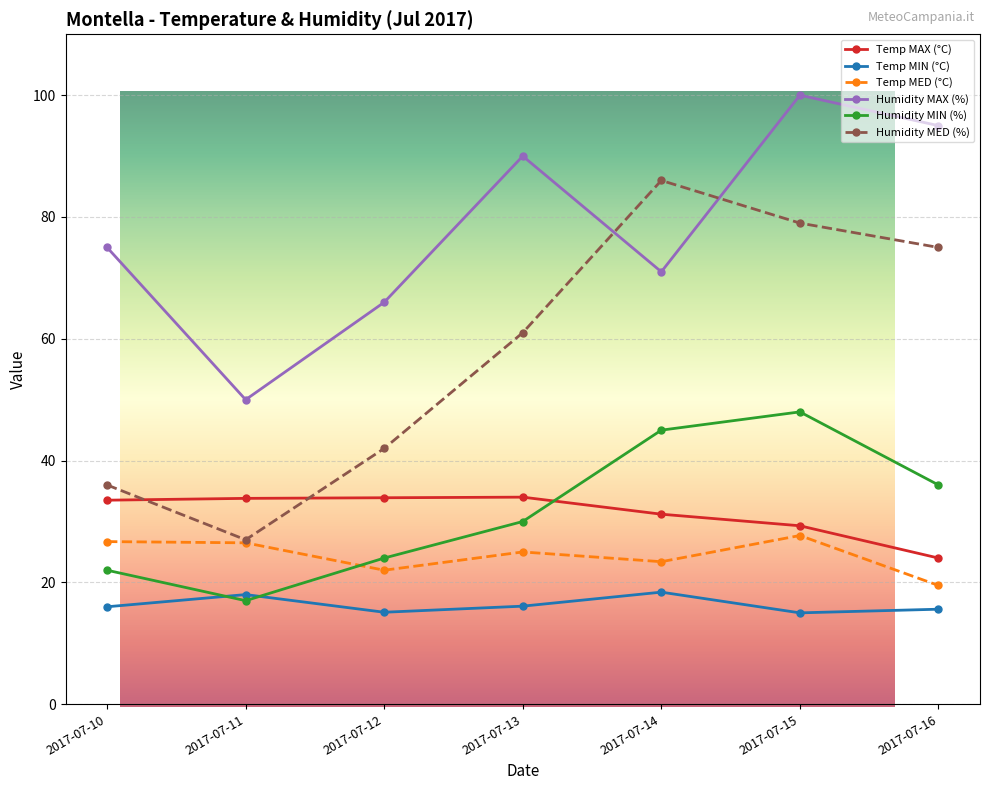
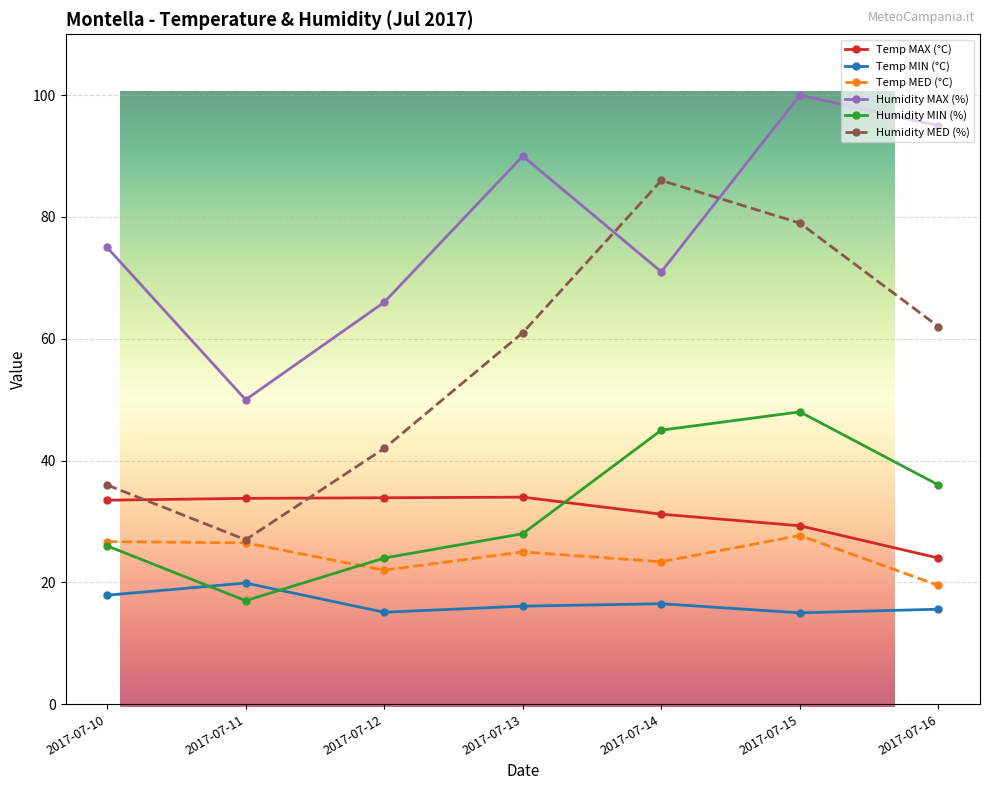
Montella - Temperature & Humidity (Jul 2017), Temp MIN (°C), 2017-07-10: 16 -> 18
Montella - Temperature & Humidity (Jul 2017), Humidity MIN (%), 2017-07-10: 22 -> 26
Montella - Temperature & Humidity (Jul 2017), Temp MIN (°C), 2017-07-11: 18 -> 20
Montella - Temperature & Humidity (Jul 2017), Humidity MIN (%), 2017-07-13: 30 -> 28
Montella - Temperature & Humidity (Jul 2017), Temp MIN (°C), 2017-07-14: 18 -> 17
Montella - Temperature & Humidity (Jul 2017), Humidity MED (%), 2017-07-16: 75 -> 62
